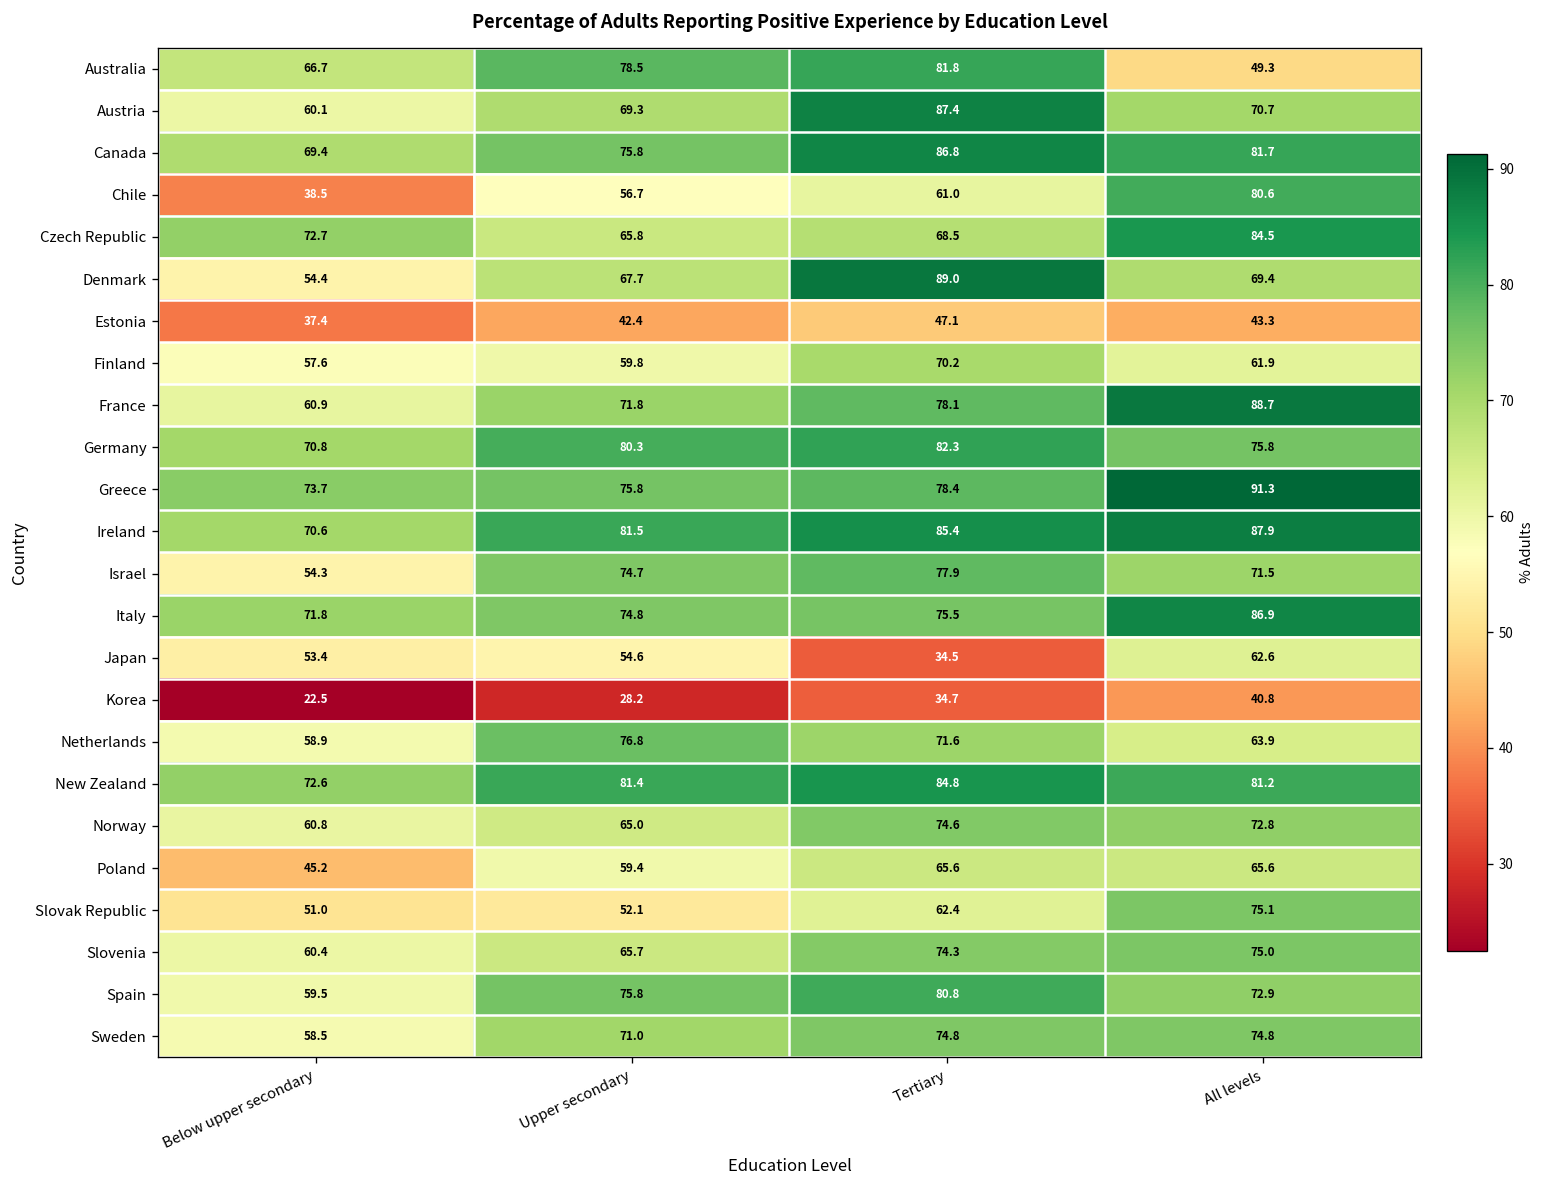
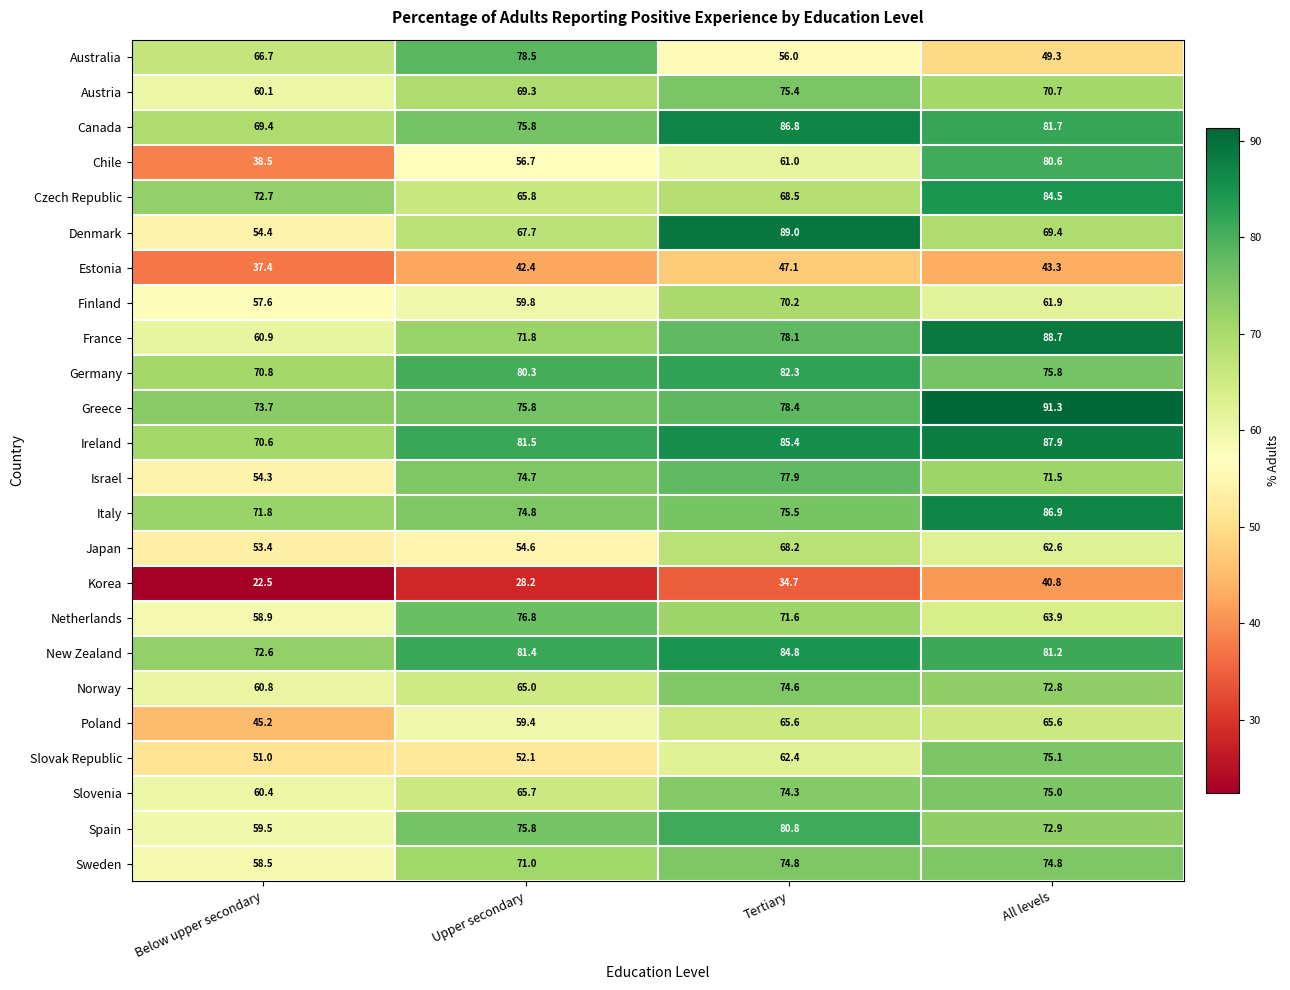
Australia, Tertiary: 81.8 -> 56.0
Austria, Tertiary: 87.4 -> 75.4
Japan, Tertiary: 34.5 -> 68.2
